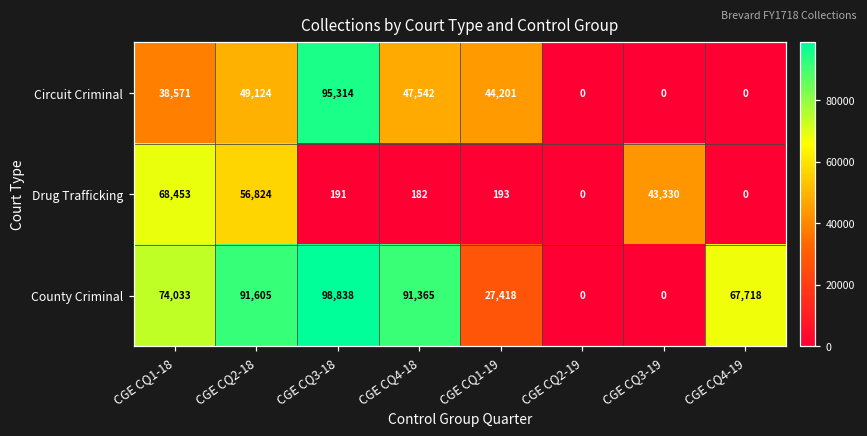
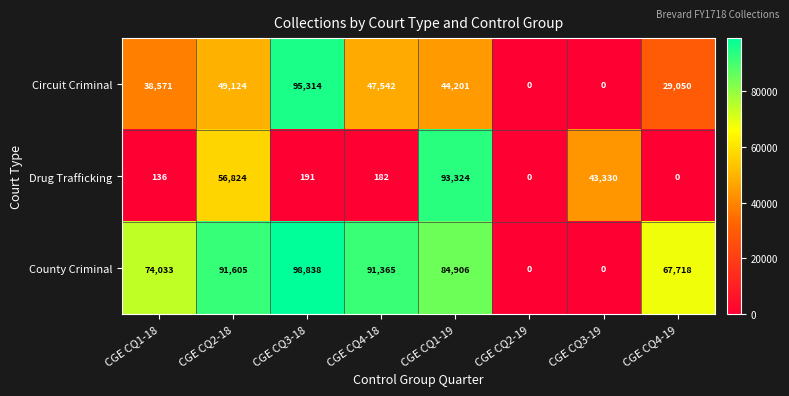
Circuit Criminal, CGE CQ4-19: 0 -> 29,050
Drug Trafficking, CGE CQ1-18: 68,453 -> 136
Drug Trafficking, CGE CQ1-19: 193 -> 93,324
County Criminal, CGE CQ1-19: 27,418 -> 84,906
